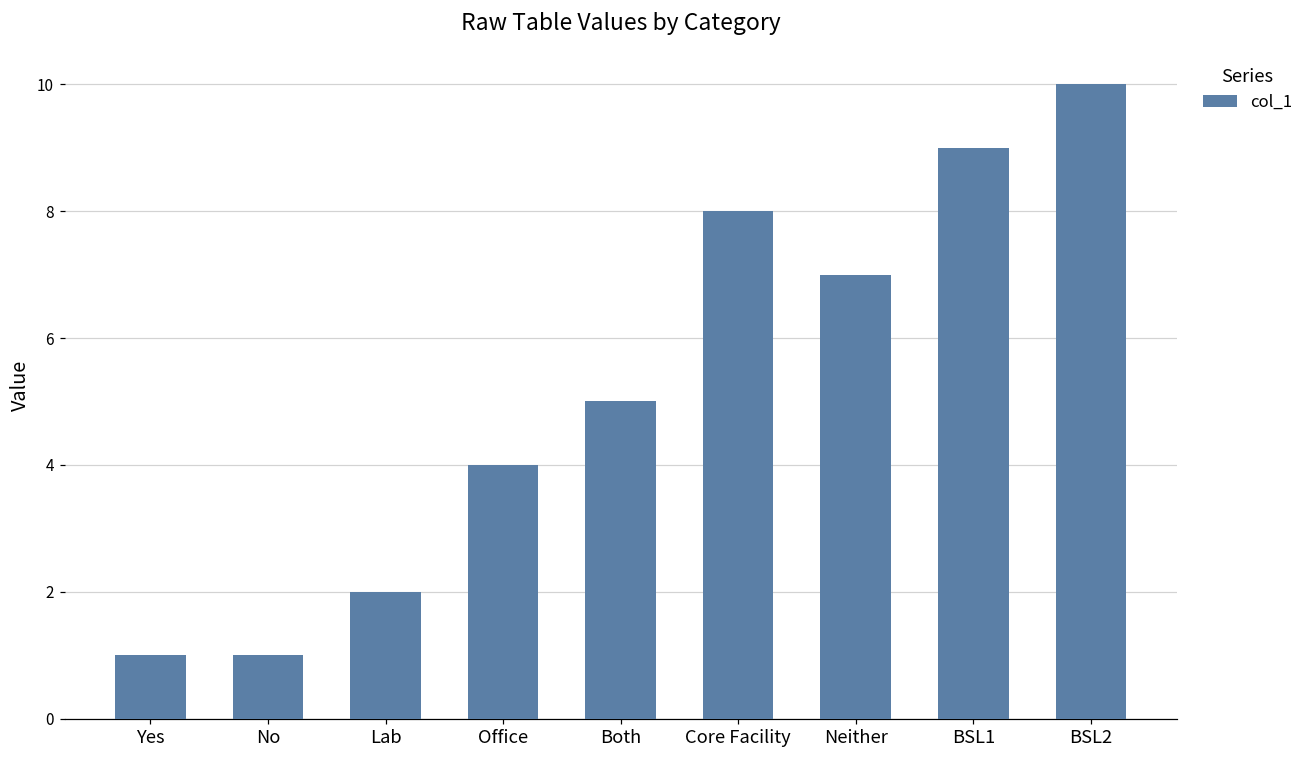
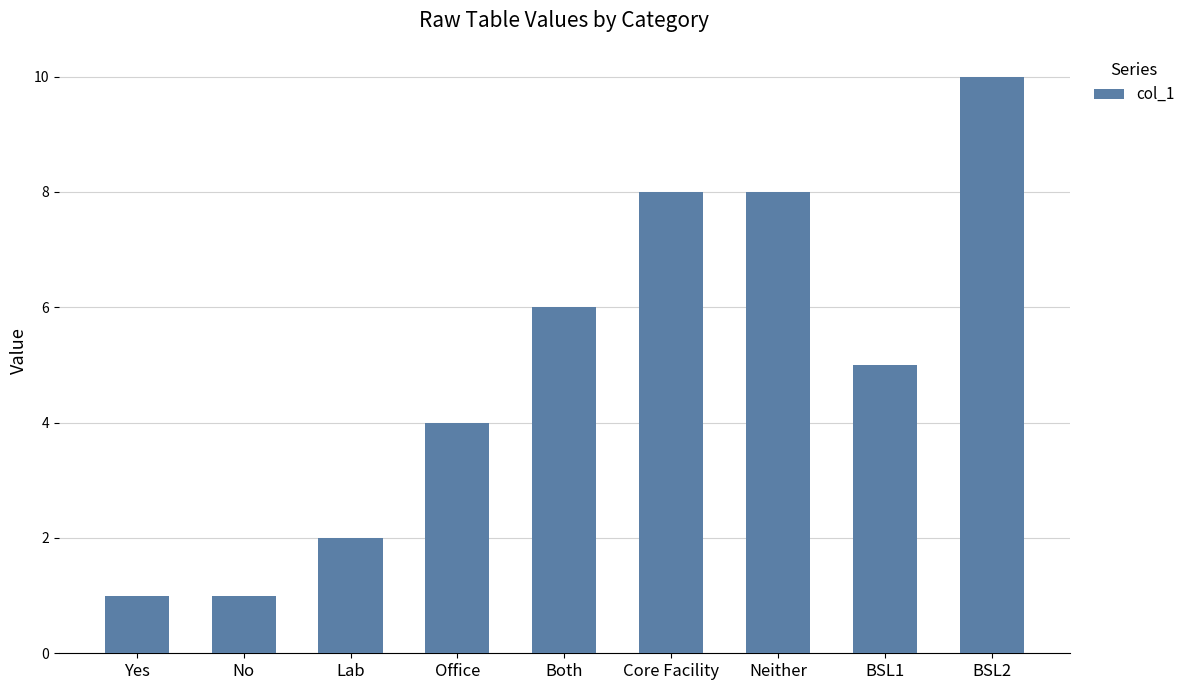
Both: 5 -> 6
Neither: 7 -> 8
BSL1: 9 -> 5
